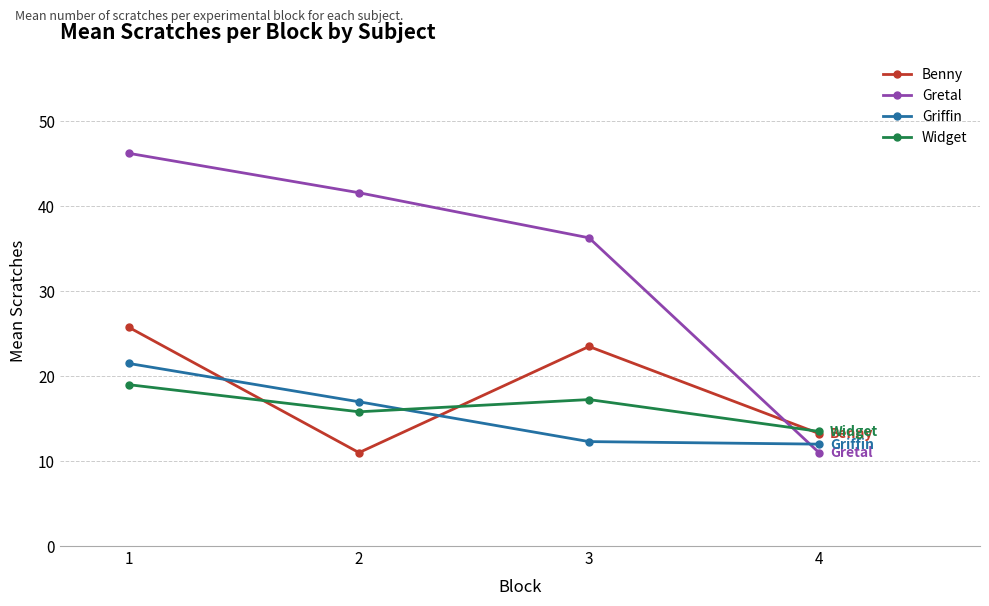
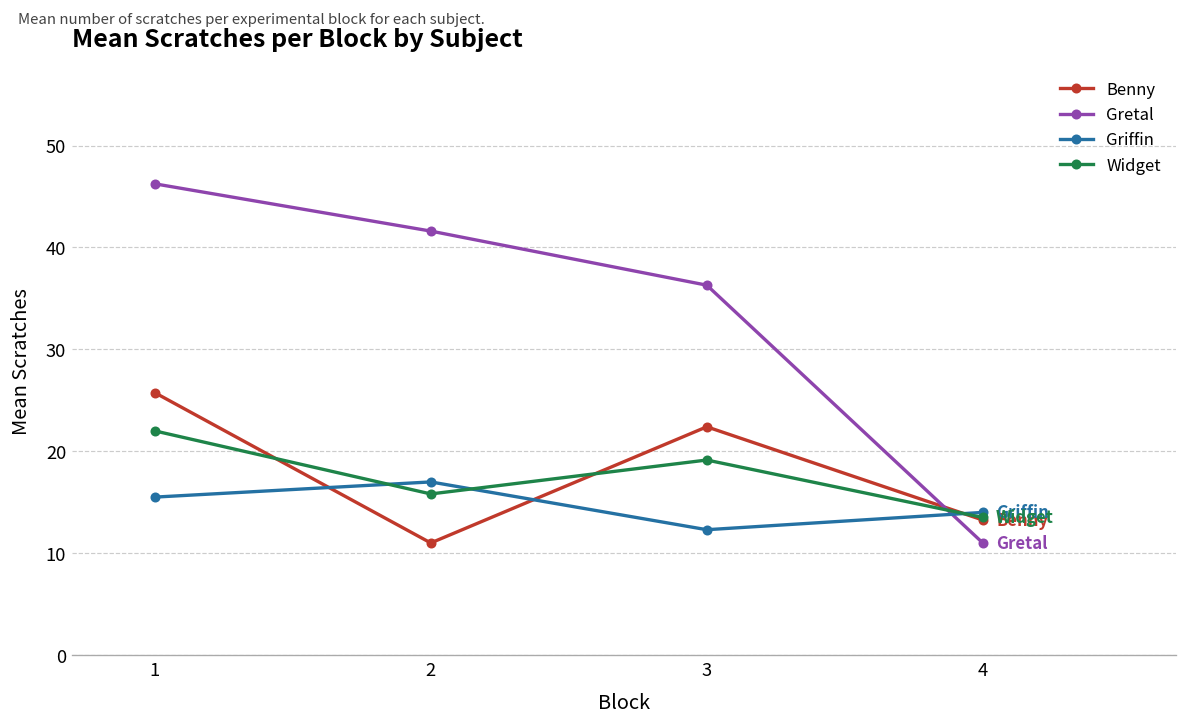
Griffin, 1: 22 -> 16
Widget, 1: 19 -> 22
Benny, 3: 24 -> 22
Widget, 3: 17 -> 19
Griffin, 4: 12 -> 14
